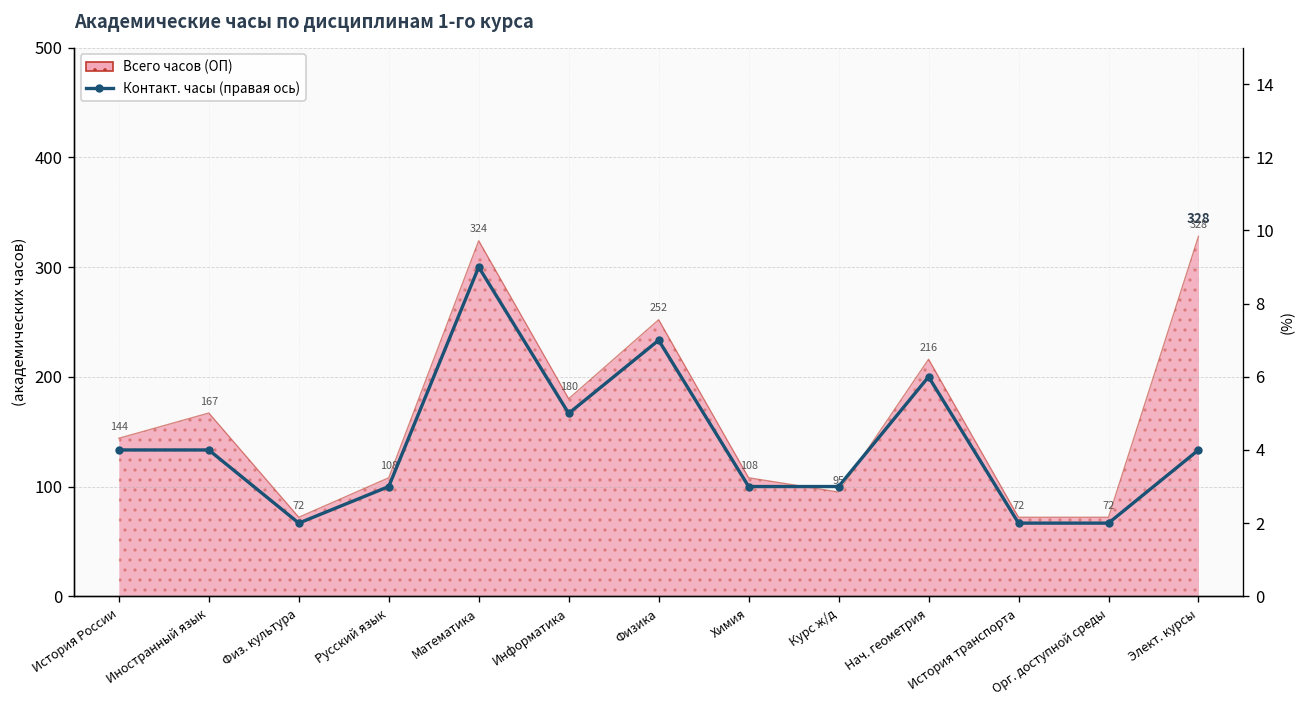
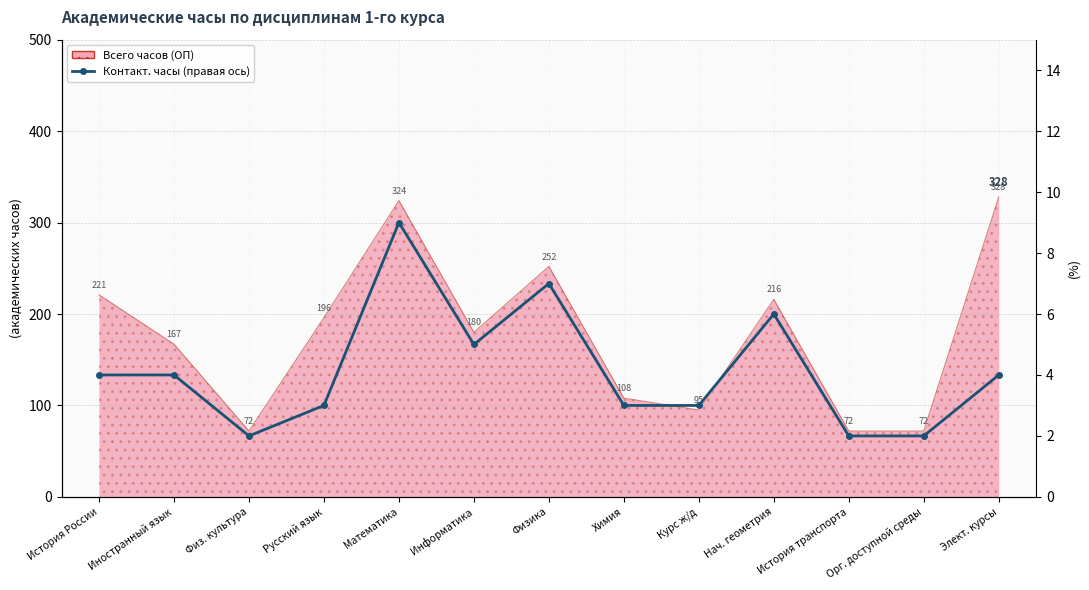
Всего часов (ОП), История России: 144 -> 221
Всего часов (ОП), Русский язык: 108 -> 196
